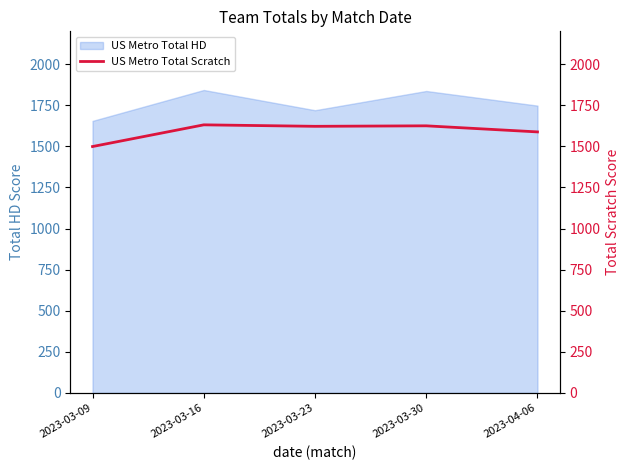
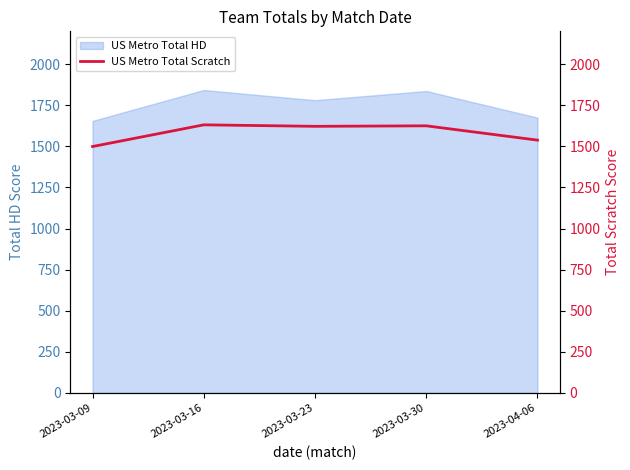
US Metro Total HD, 2023-03-23: 1720 -> 1780
US Metro Total HD, 2023-04-06: 1750 -> 1680
US Metro Total Scratch, 2023-04-06: 1590 -> 1540
